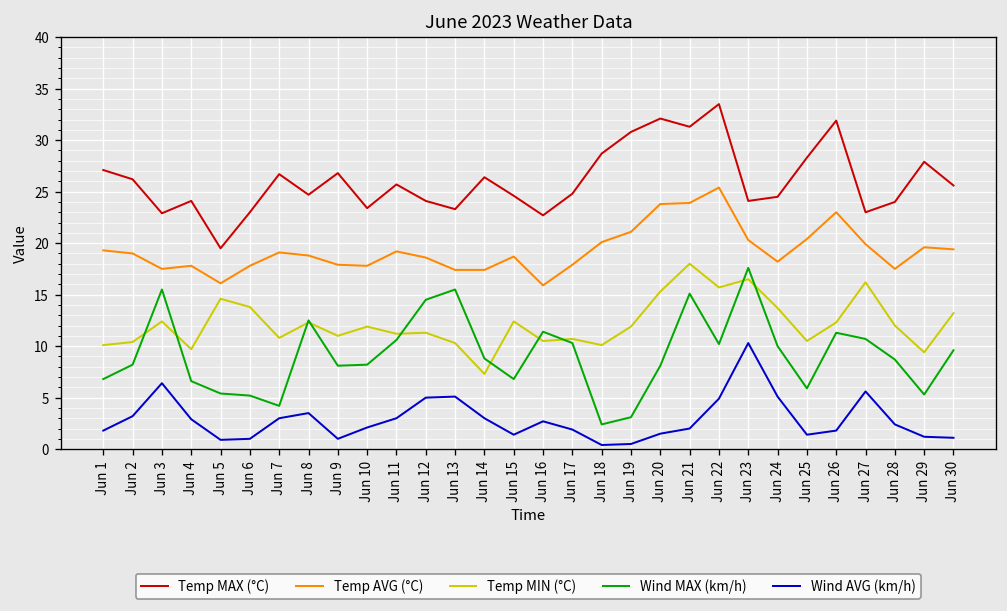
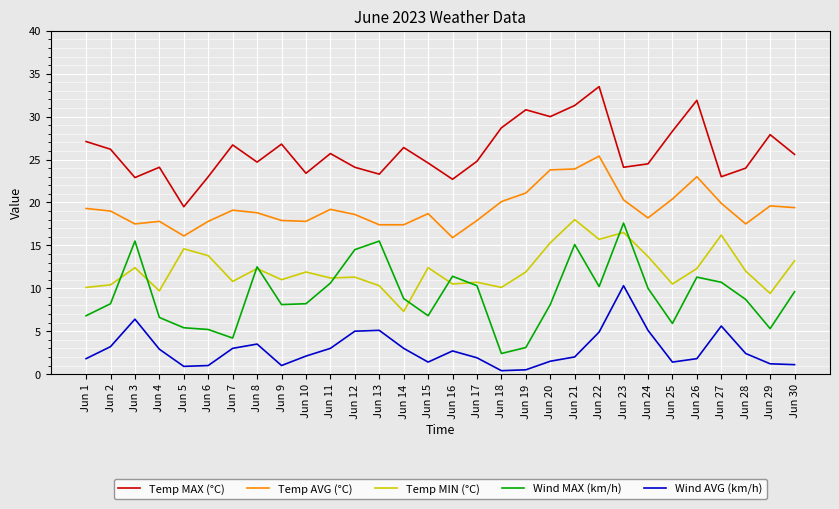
Temp MAX (°C), Jun 20: 32 -> 30
